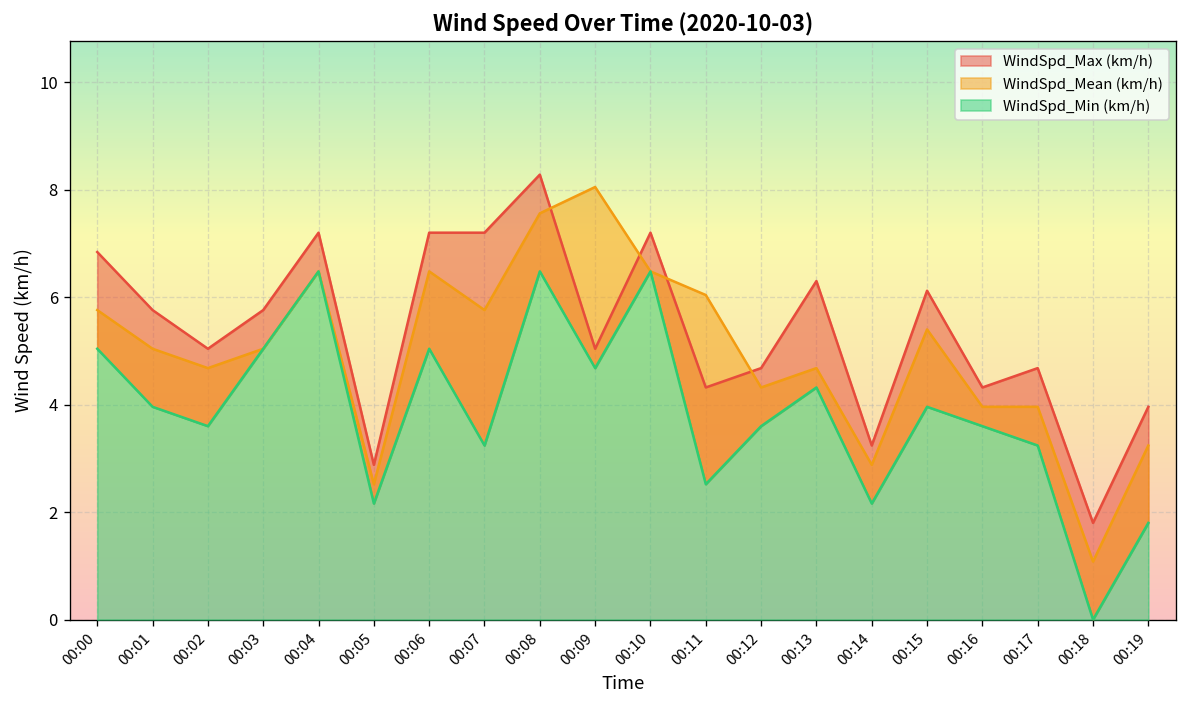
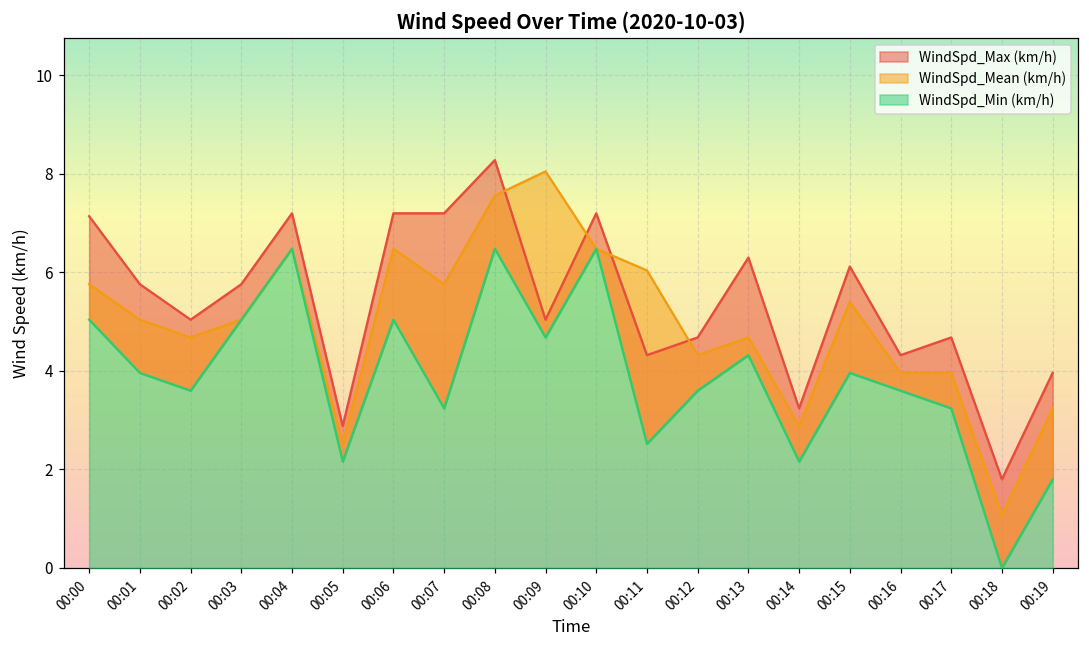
WindSpd_Max (km/h), 00:00: 6.8 -> 7.1
